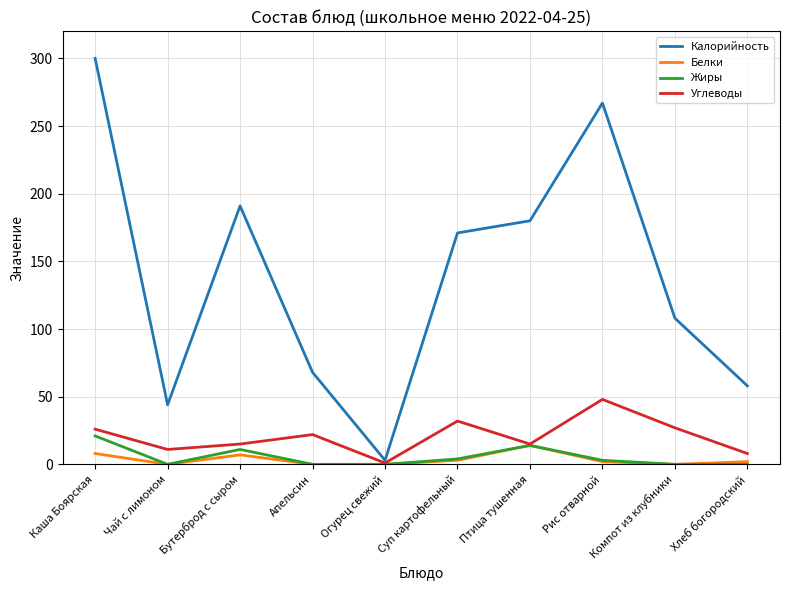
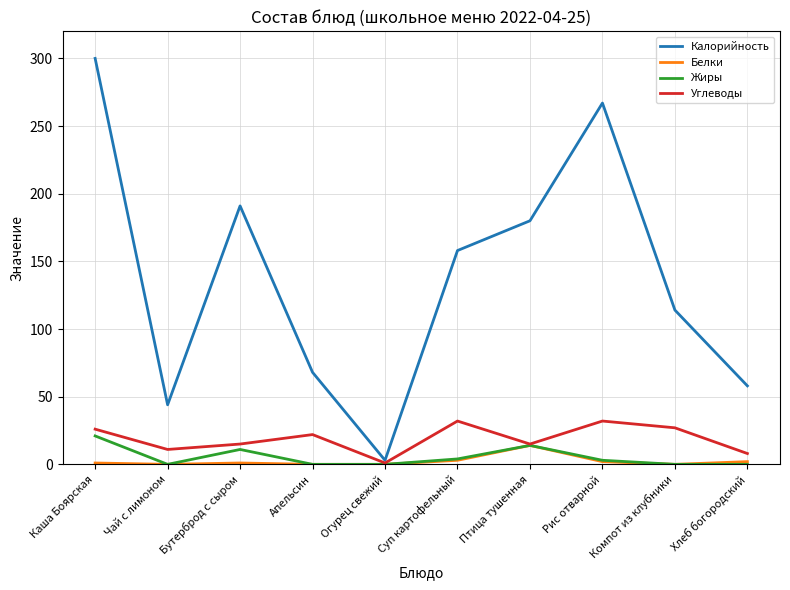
Белки, Каша Боярская: 8 -> 1
Белки, Бутерброд с сыром: 7 -> 1
Калорийность, Суп картофельный: 171 -> 158
Углеводы, Рис отварной: 48 -> 32
Калорийность, Компот из клубники: 108 -> 114
